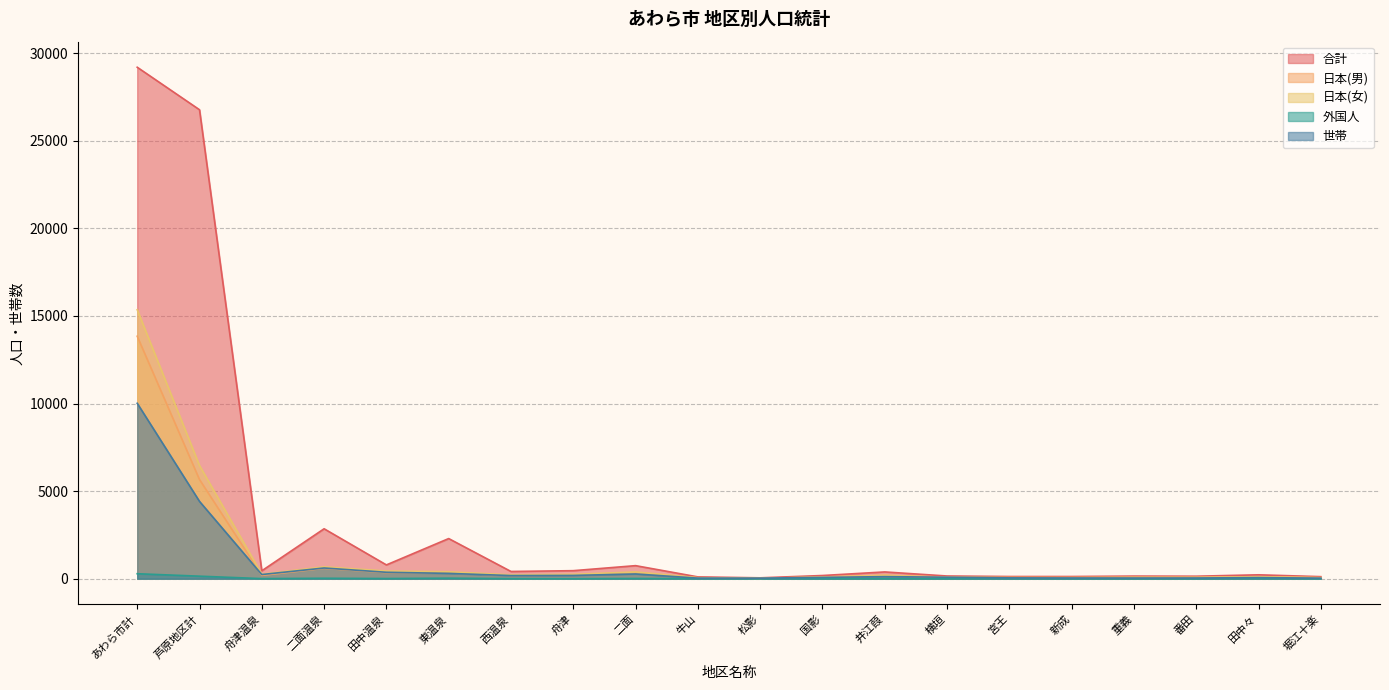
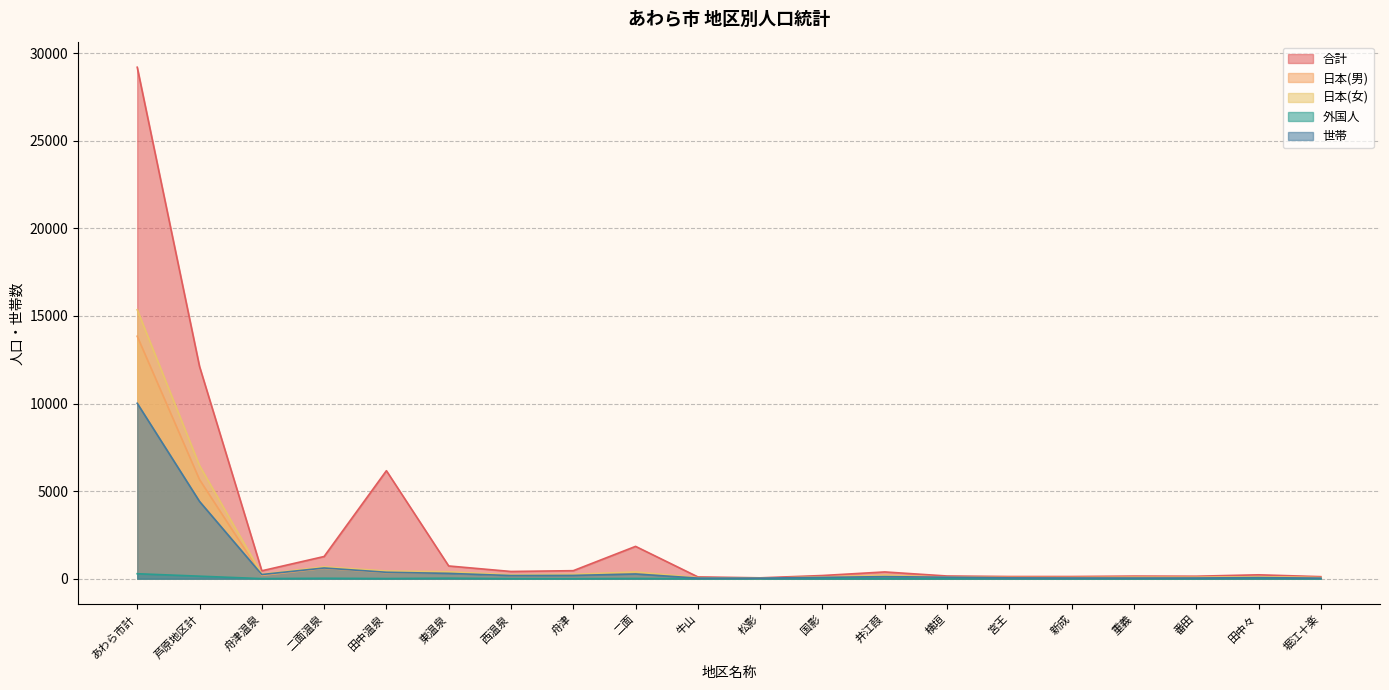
合計, 芦原地区計: 26800 -> 12100
合計, 二面温泉: 2900 -> 1300
合計, 田中温泉: 800 -> 6200
合計, 東温泉: 2300 -> 700
合計, 二面: 700 -> 1800
